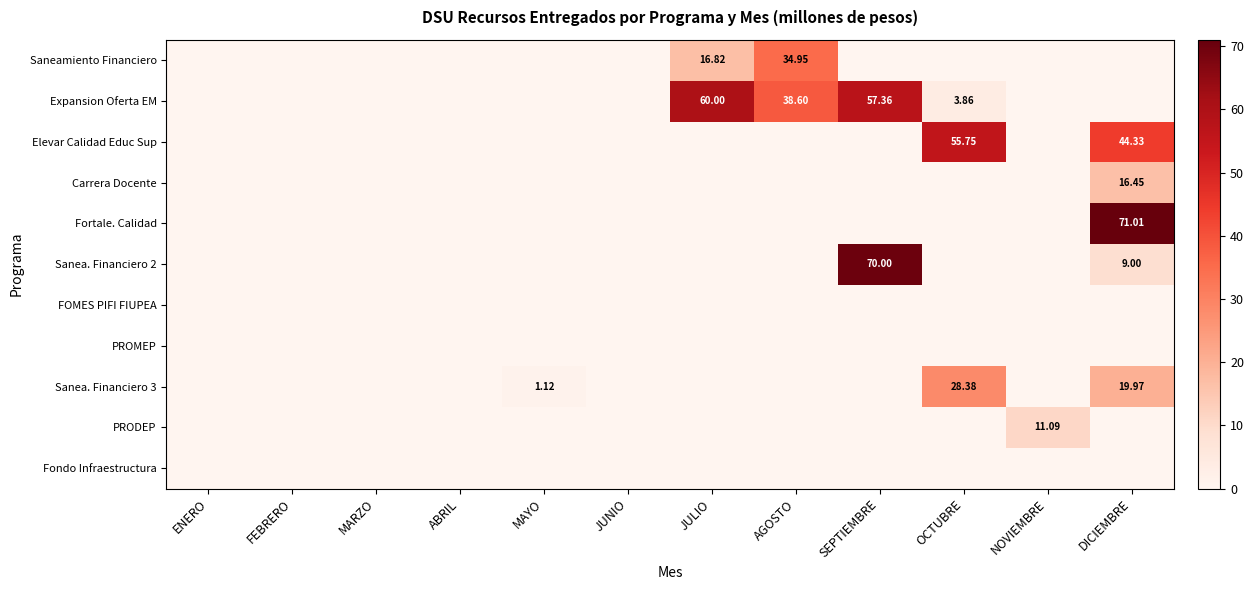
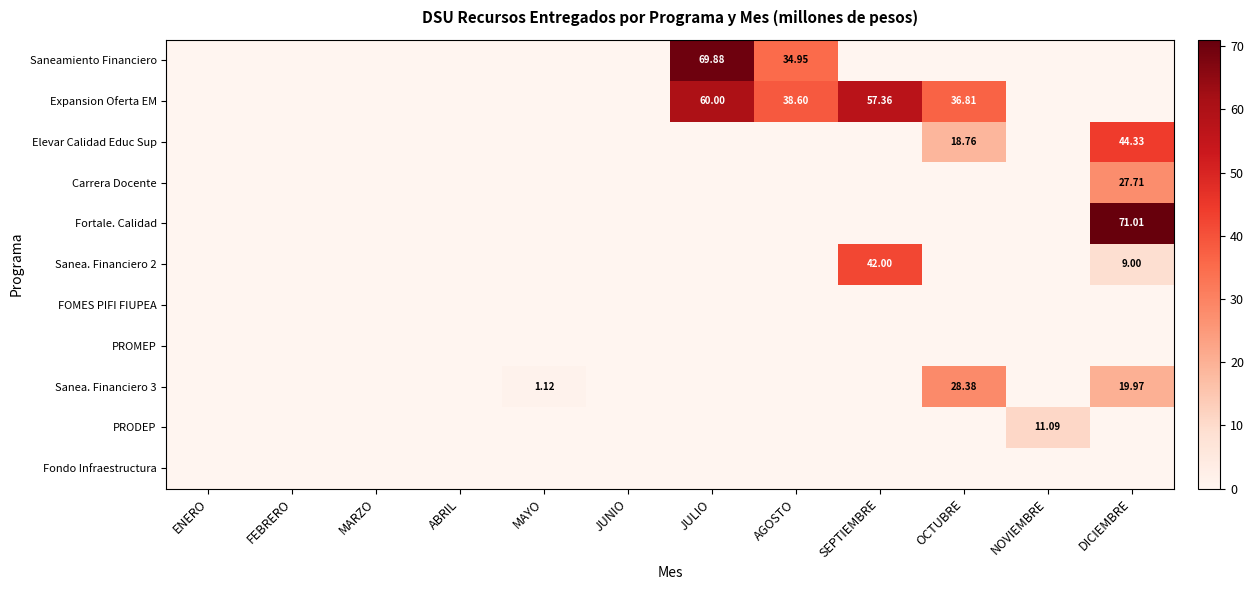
Saneamiento Financiero, JULIO: 16.82 -> 69.88
Expansion Oferta EM, OCTUBRE: 3.86 -> 36.81
Elevar Calidad Educ Sup, OCTUBRE: 55.75 -> 18.76
Carrera Docente, DICIEMBRE: 16.45 -> 27.71
Sanea. Financiero 2, SEPTIEMBRE: 70.00 -> 42.00
